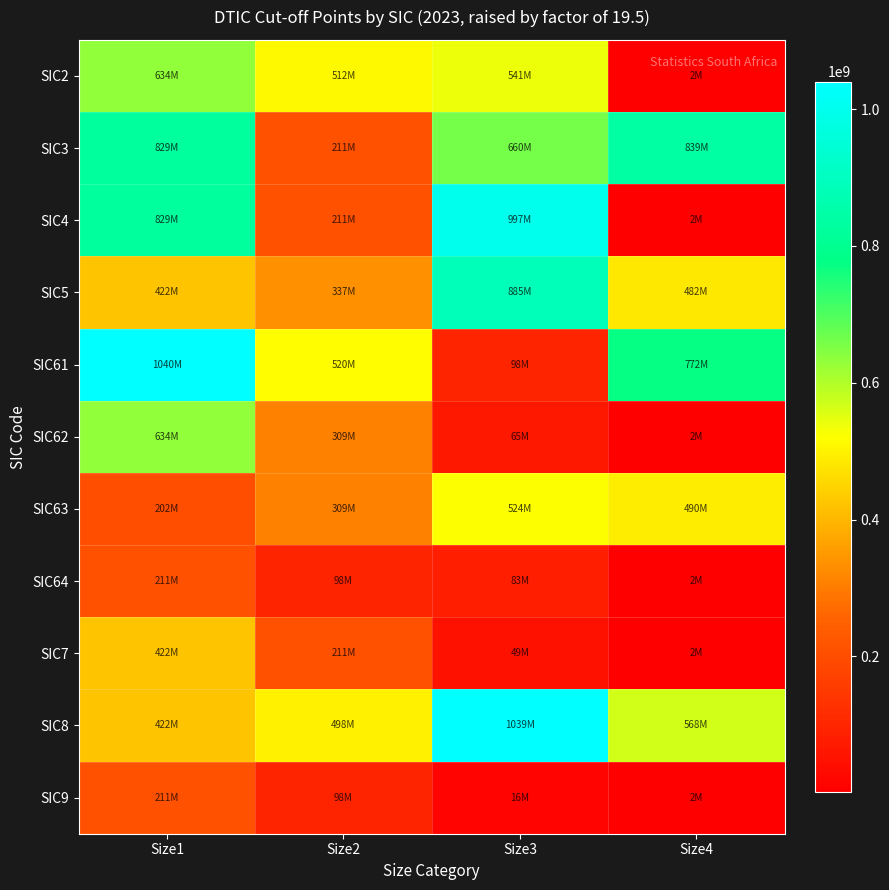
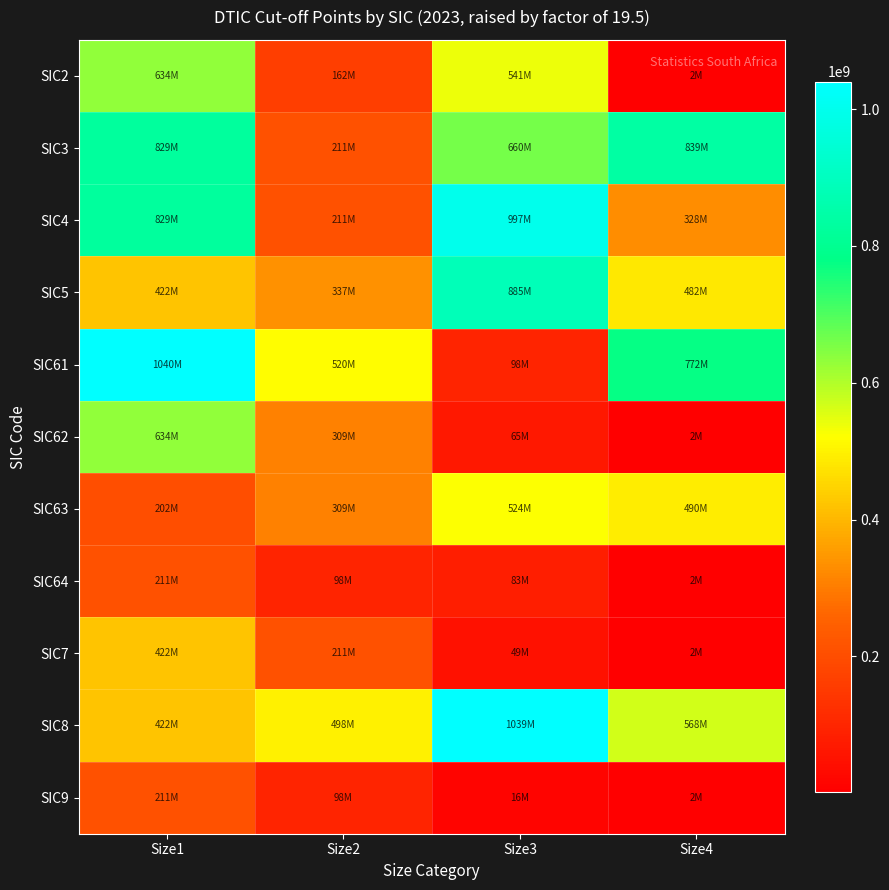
SIC2, Size2: 512M -> 162M
SIC4, Size4: 2M -> 328M
